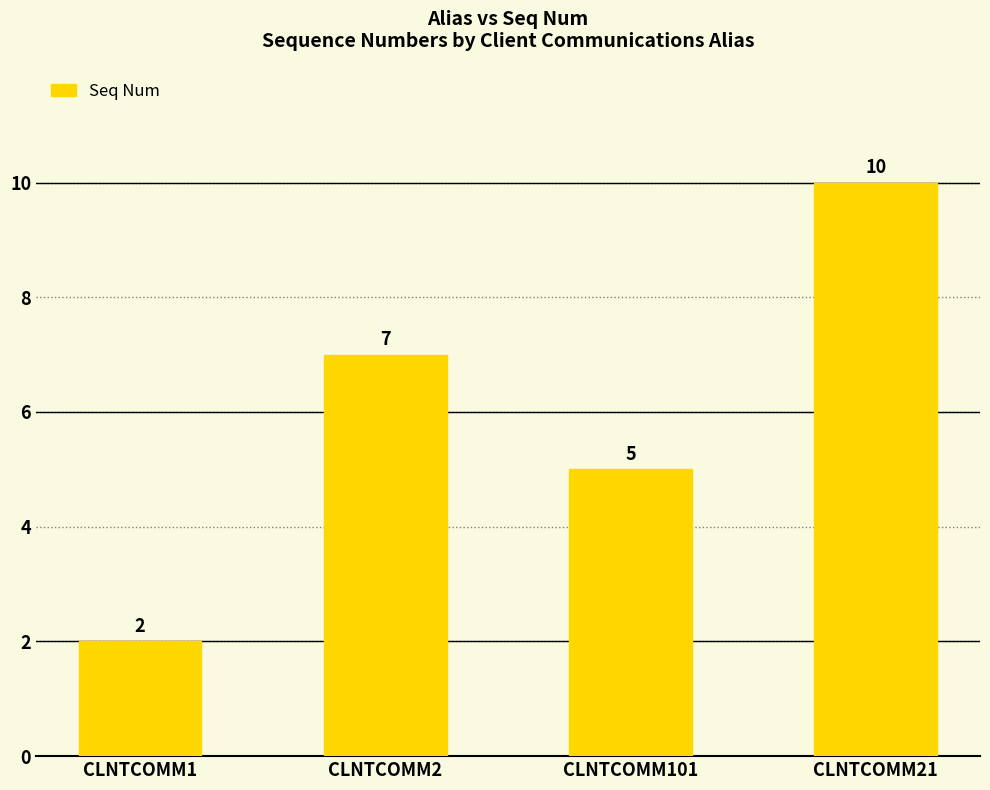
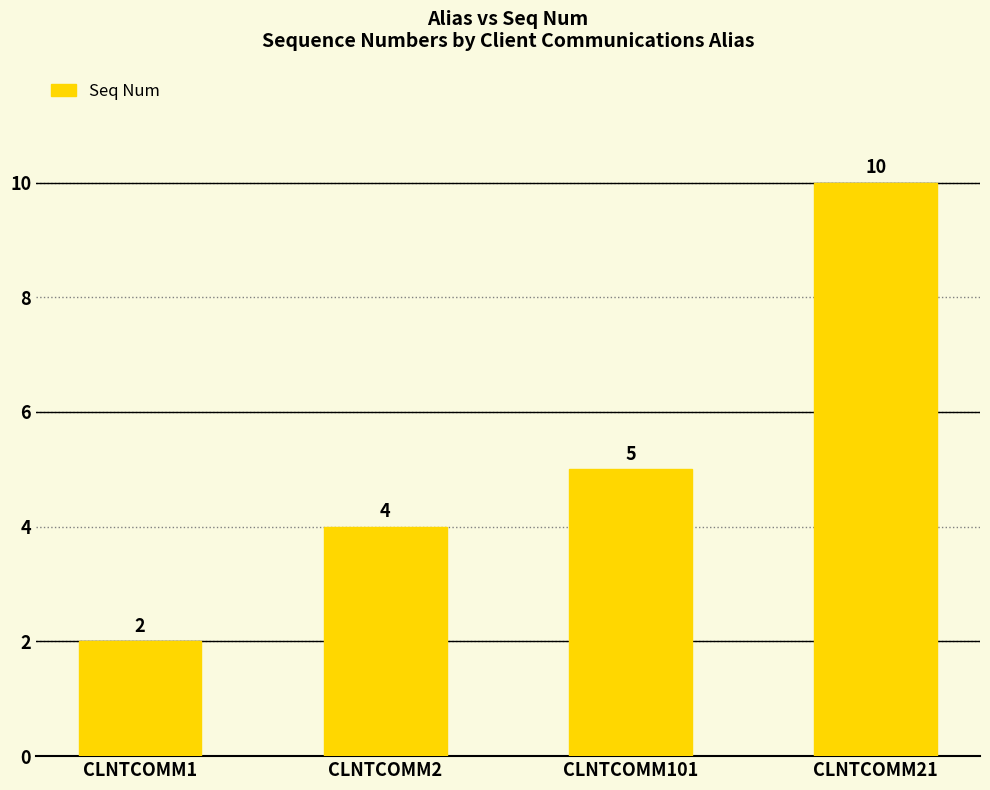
CLNTCOMM2: 7 -> 4
